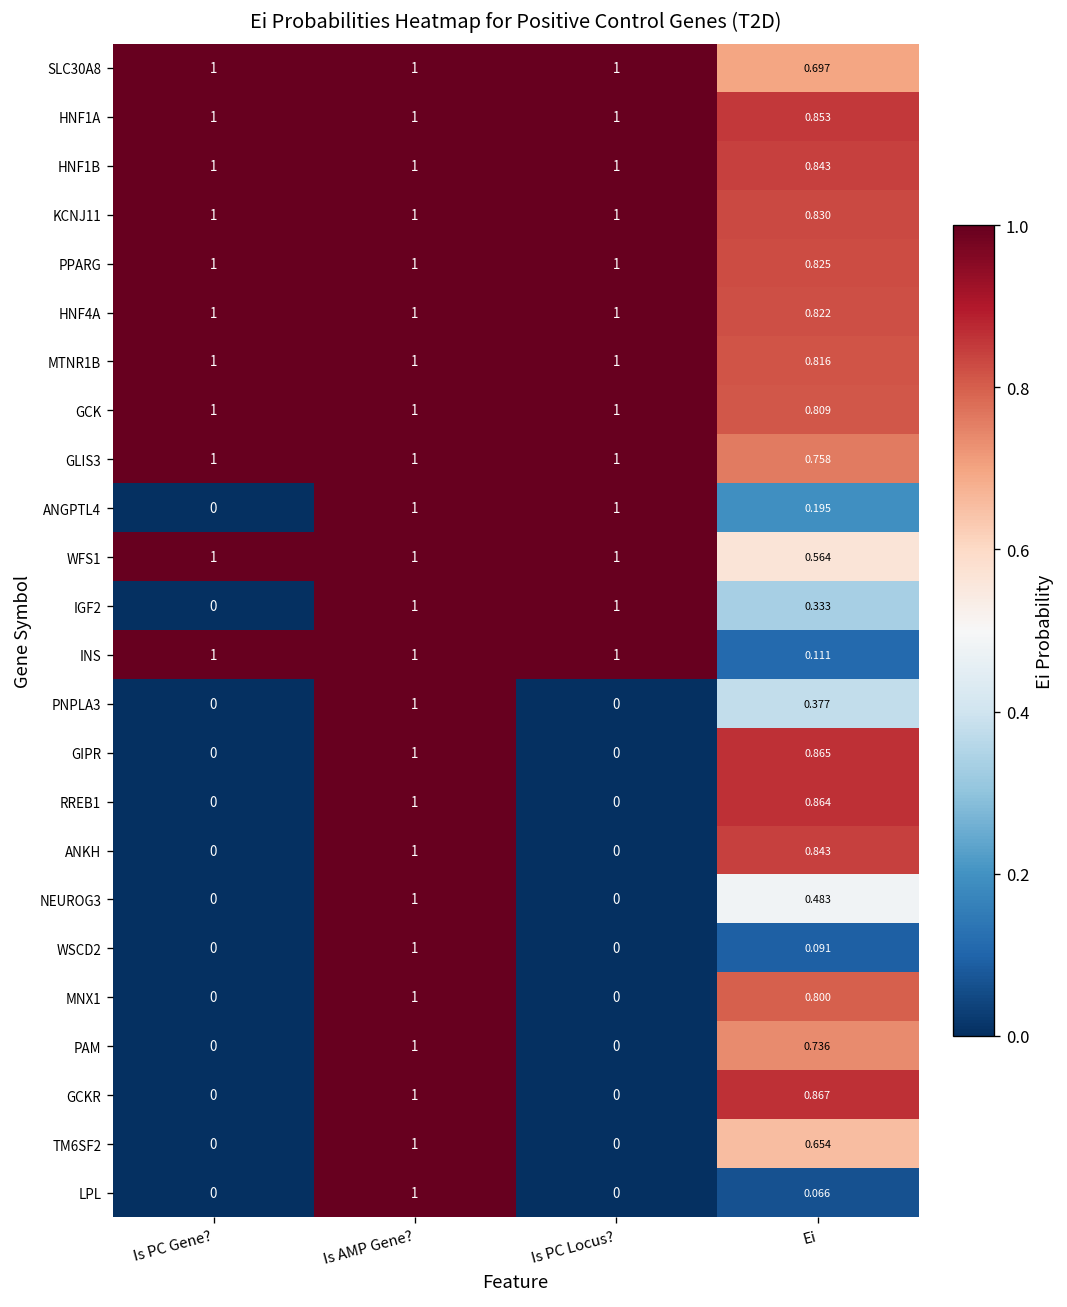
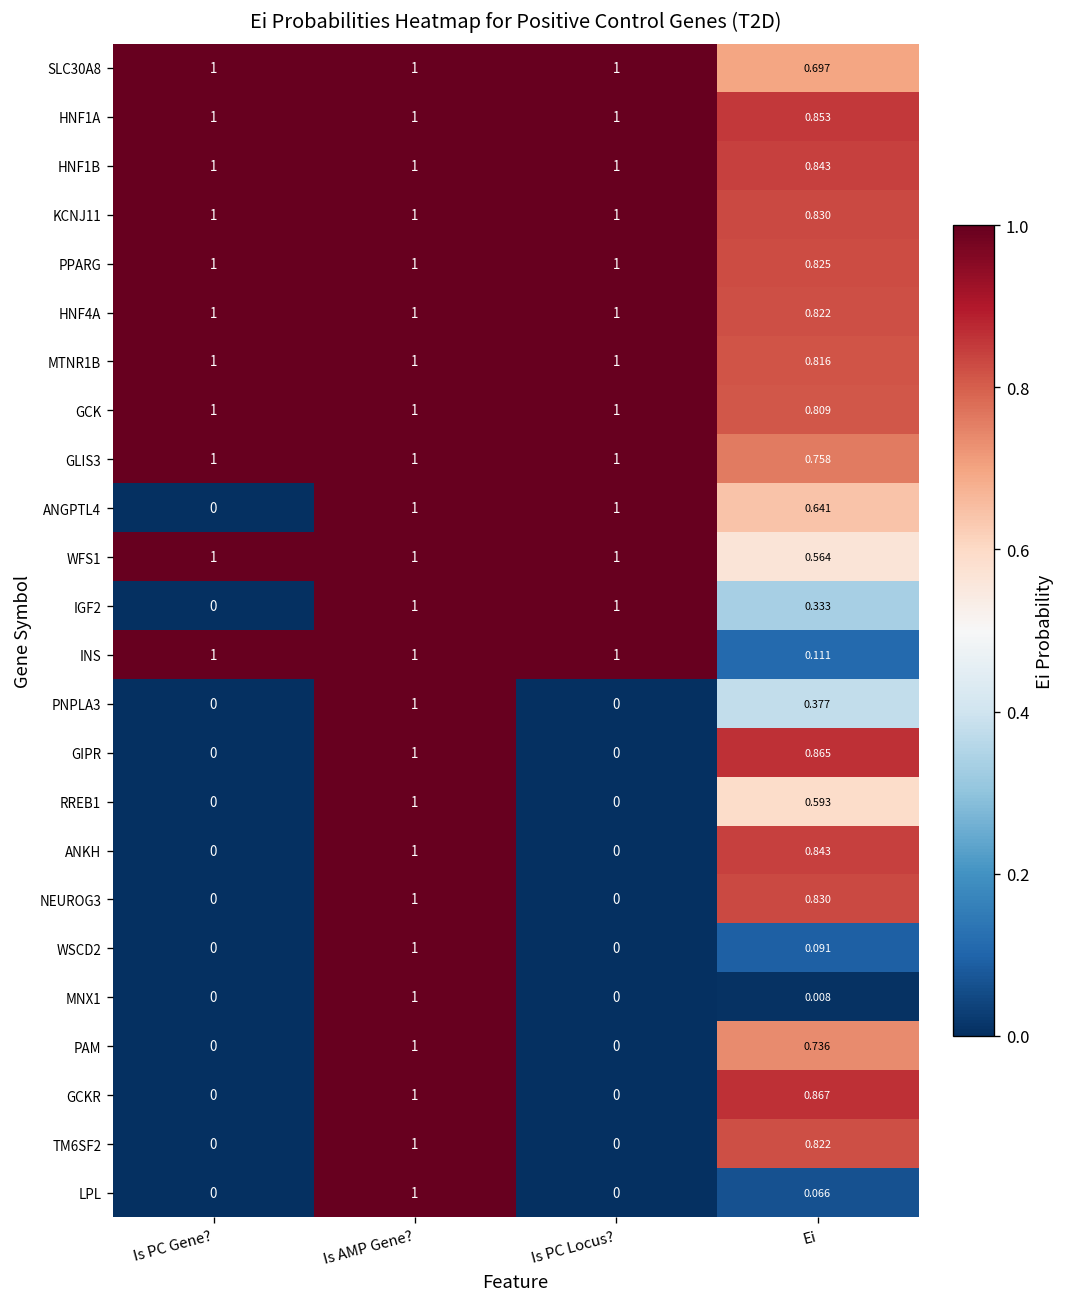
ANGPTL4, Ei: 0.195 -> 0.641
RREB1, Ei: 0.864 -> 0.593
NEUROG3, Ei: 0.483 -> 0.830
MNX1, Ei: 0.800 -> 0.008
TM6SF2, Ei: 0.654 -> 0.822
